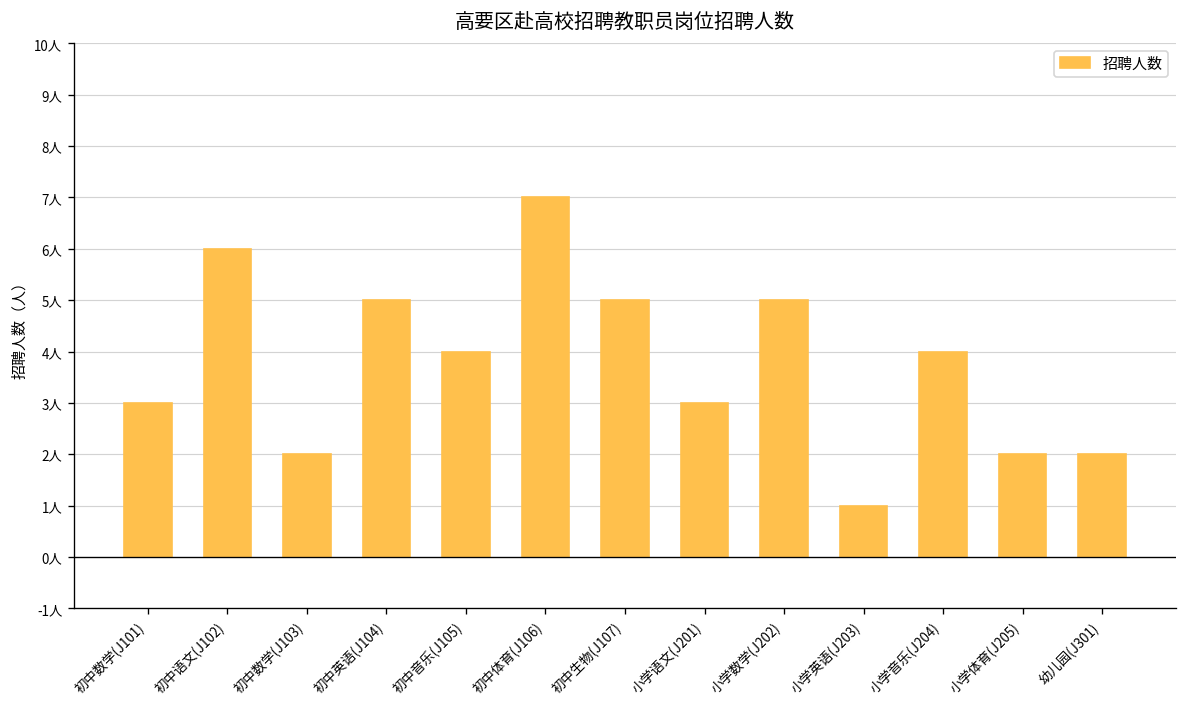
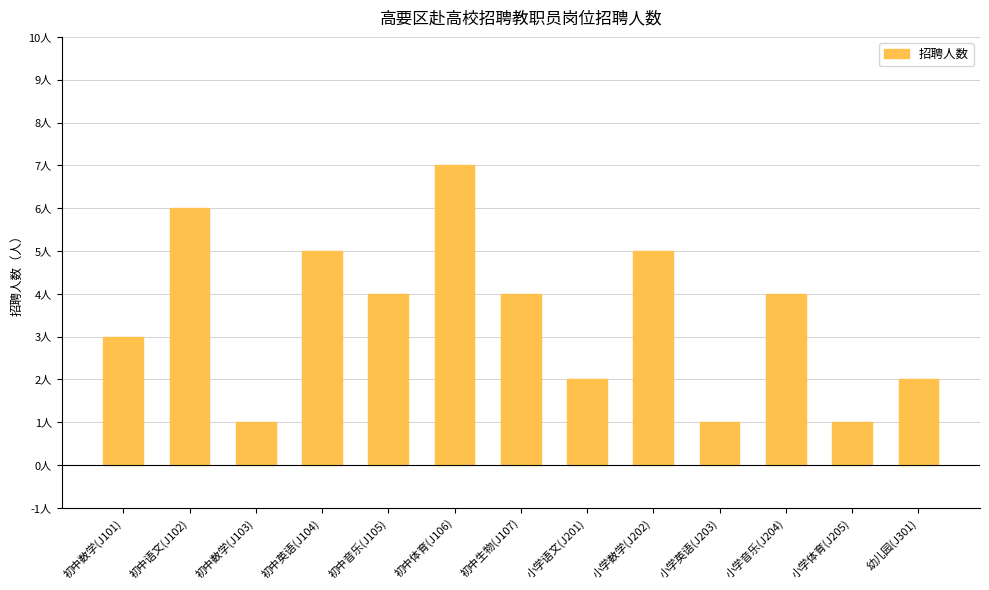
初中数学(J103): 2人 -> 1人
初中生物(J107): 5人 -> 4人
小学语文(J201): 3人 -> 2人
小学体育(J205): 2人 -> 1人
